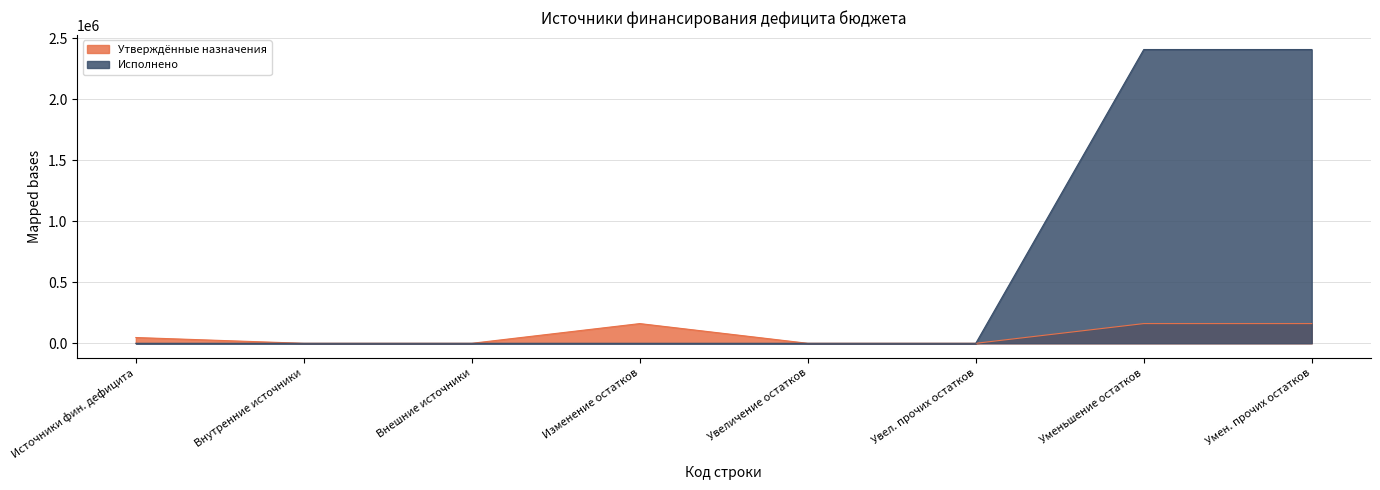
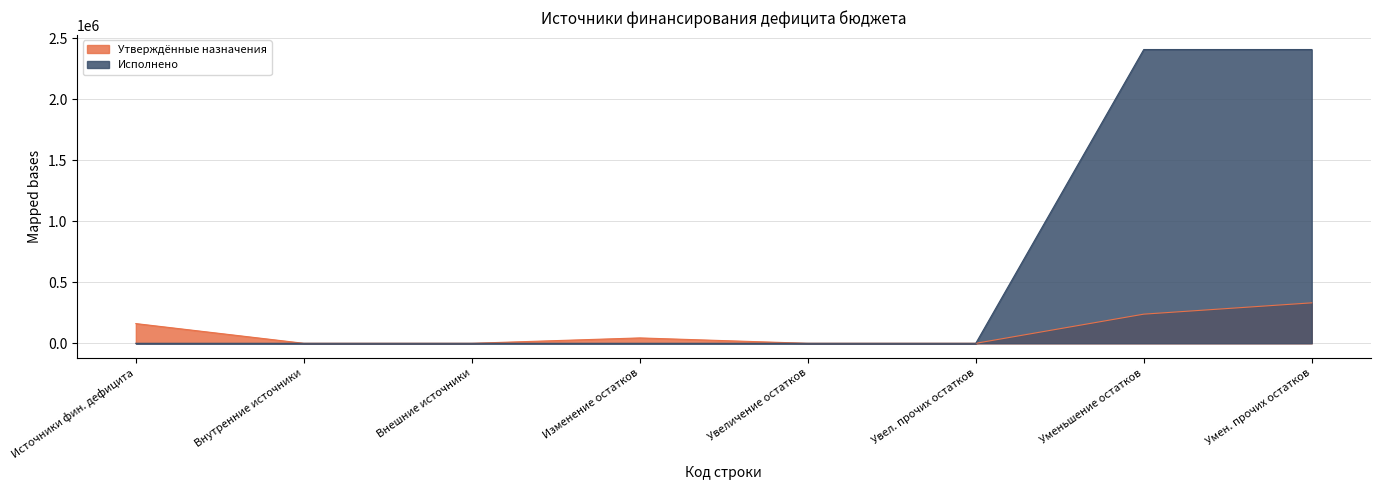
Утверждённые назначения, Источники фин. дефицита: 50000 -> 160000
Утверждённые назначения, Изменение остатков: 160000 -> 40000
Утверждённые назначения, Уменьшение остатков: 160000 -> 240000
Утверждённые назначения, Умен. прочих остатков: 160000 -> 330000
